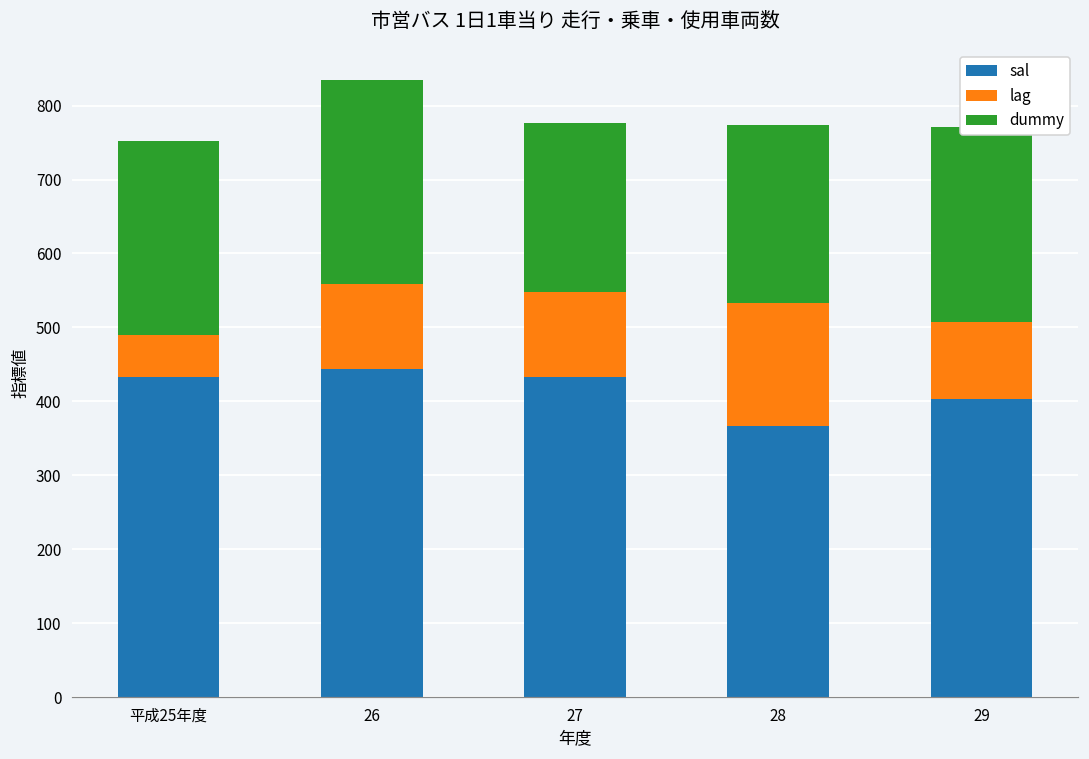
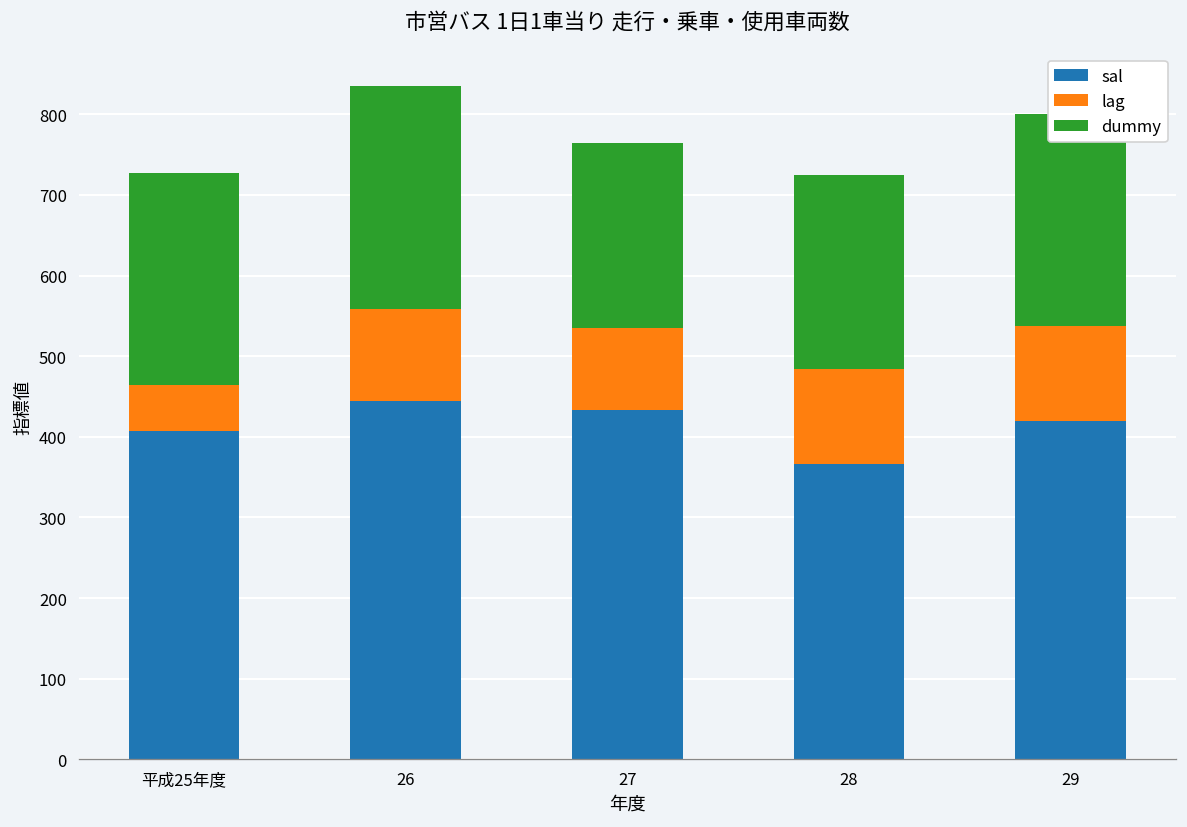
sal, 平成25年度: 430 -> 410
lag, 27: 110 -> 100
lag, 28: 170 -> 120
sal, 29: 400 -> 420
lag, 29: 100 -> 120
